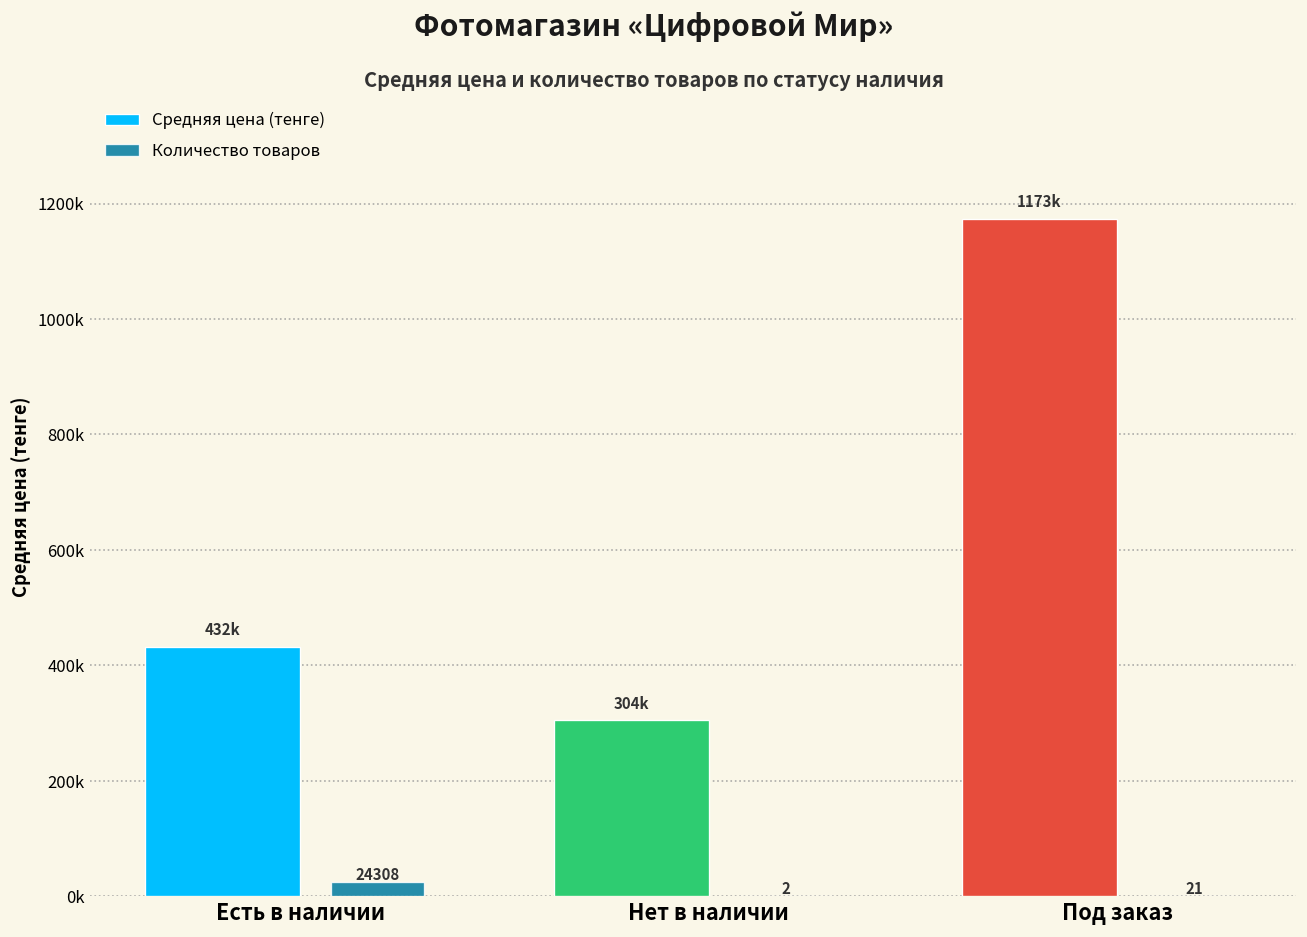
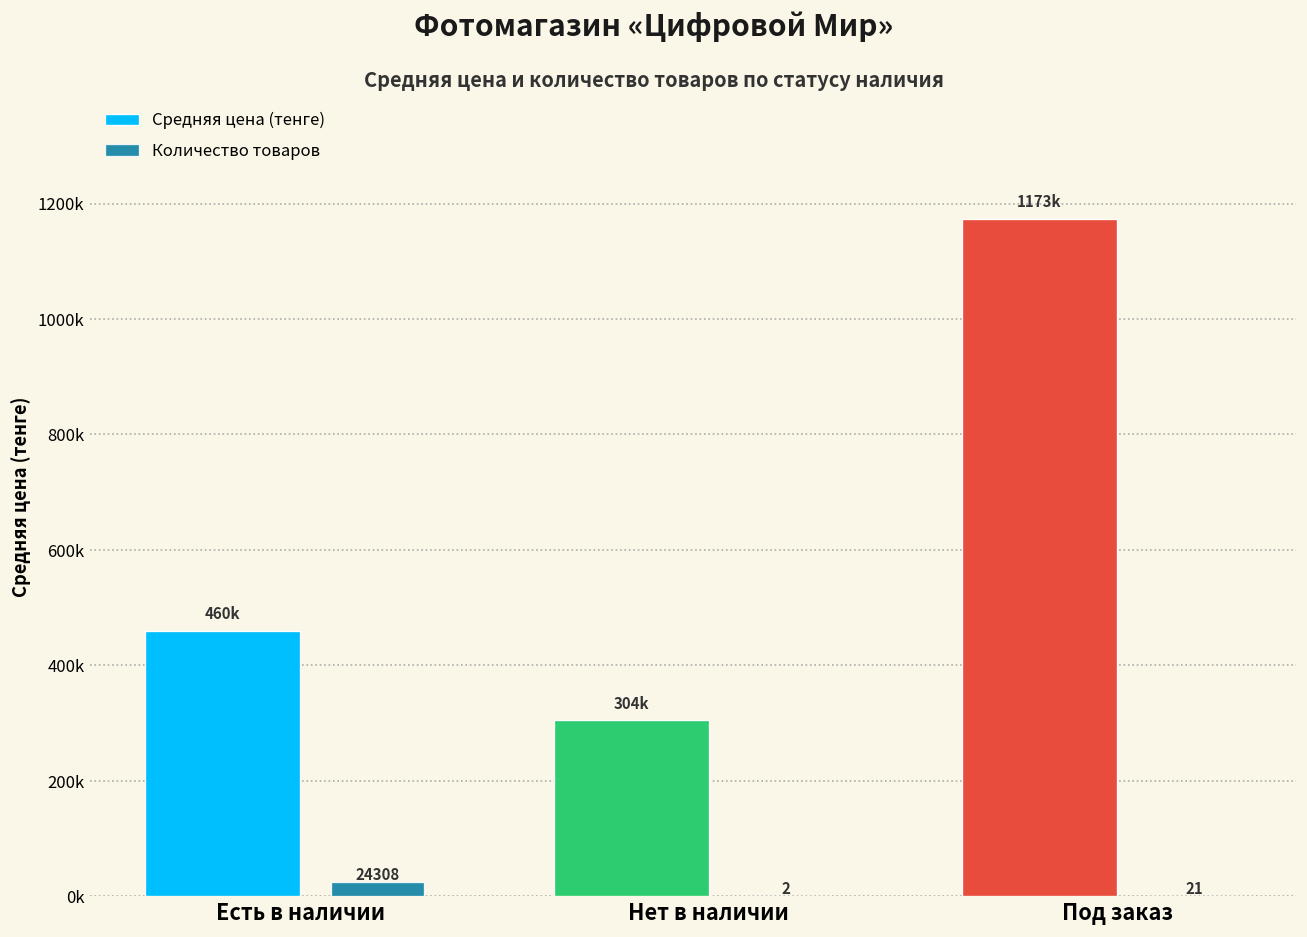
Средняя цена (тенге), Есть в наличии: 432k -> 460k
